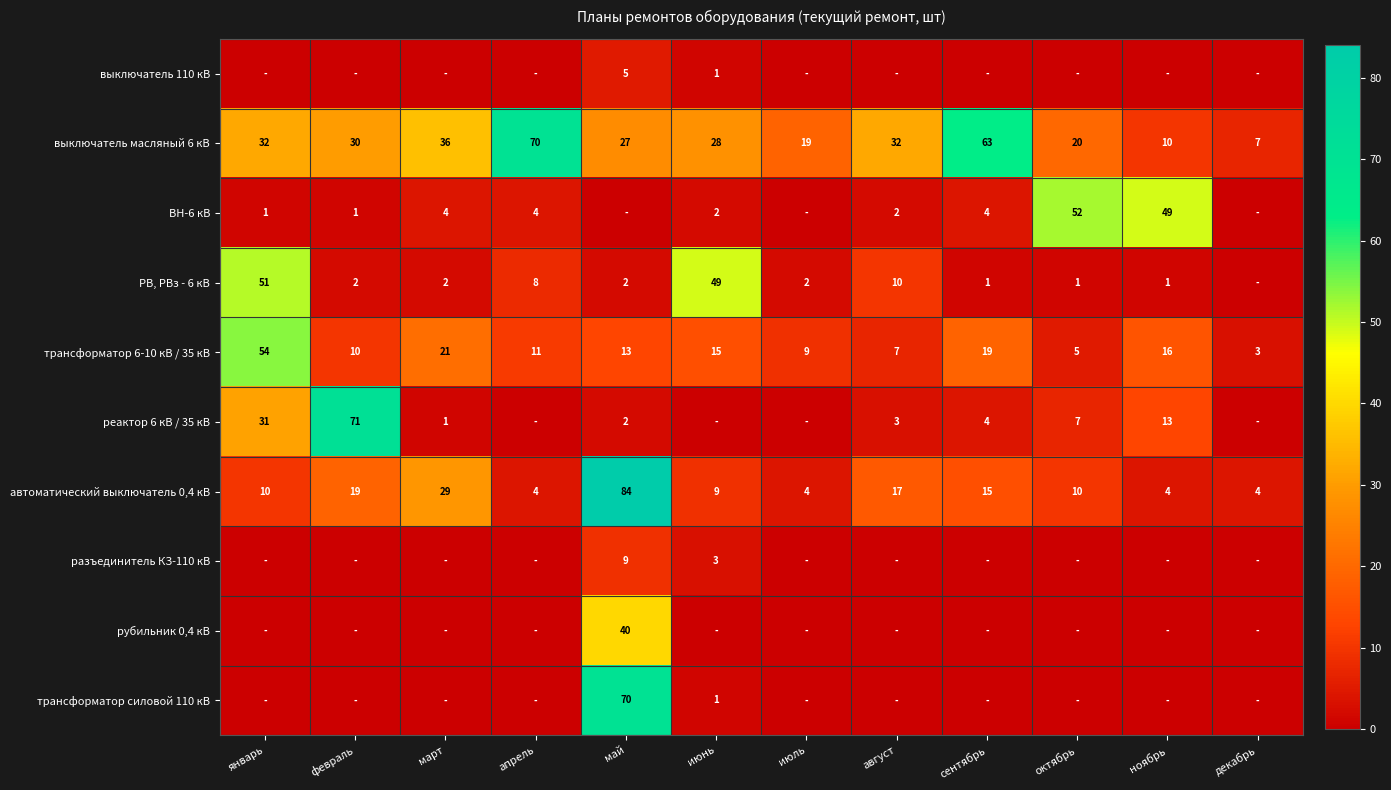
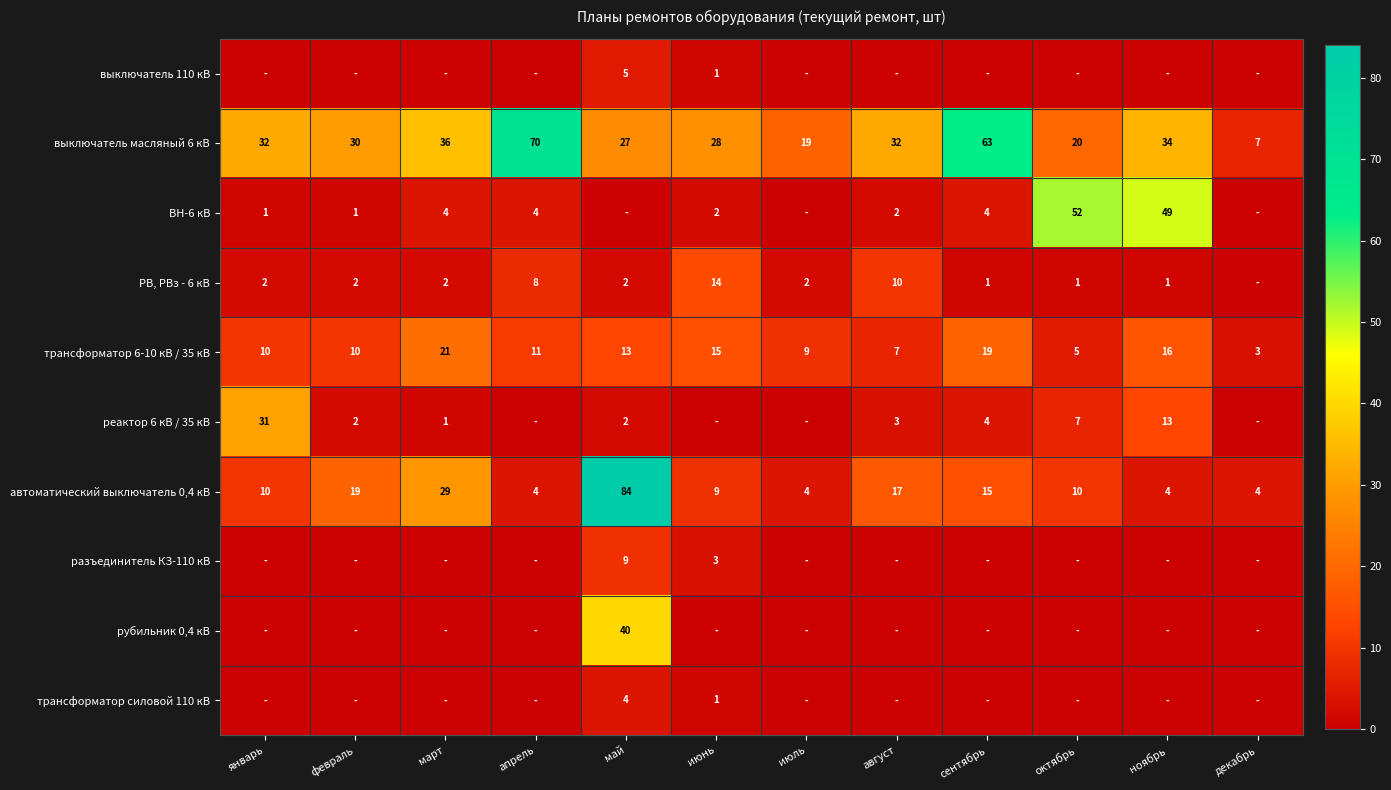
выключатель масляный 6 кВ, ноябрь: 10 -> 34
РВ, РВз - 6 кВ, январь: 51 -> 2
РВ, РВз - 6 кВ, июнь: 49 -> 14
трансформатор 6-10 кВ / 35 кВ, январь: 54 -> 10
реактор 6 кВ / 35 кВ, февраль: 71 -> 2
трансформатор силовой 110 кВ, май: 70 -> 4
